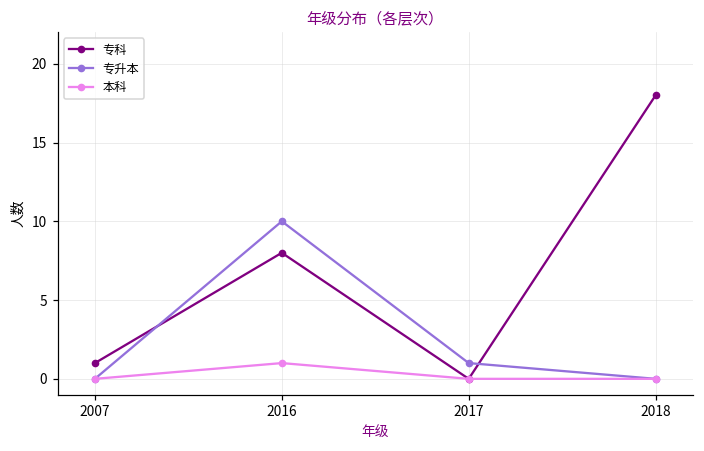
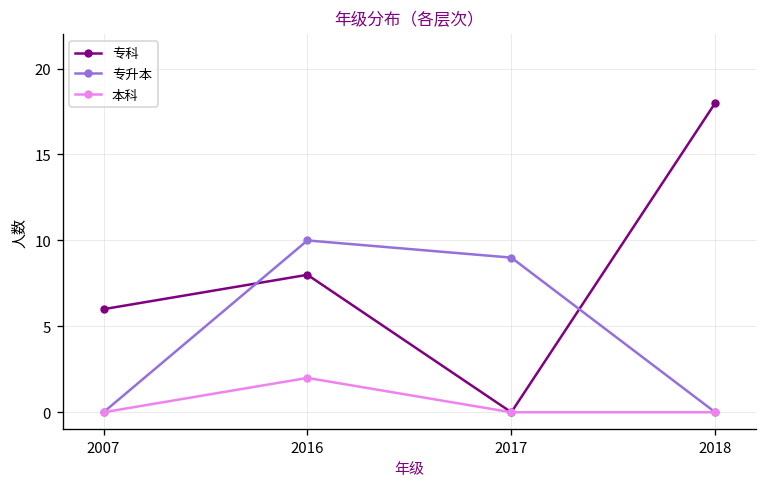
专科, 2007: 1 -> 6
本科, 2016: 1 -> 2
专升本, 2017: 1 -> 9
